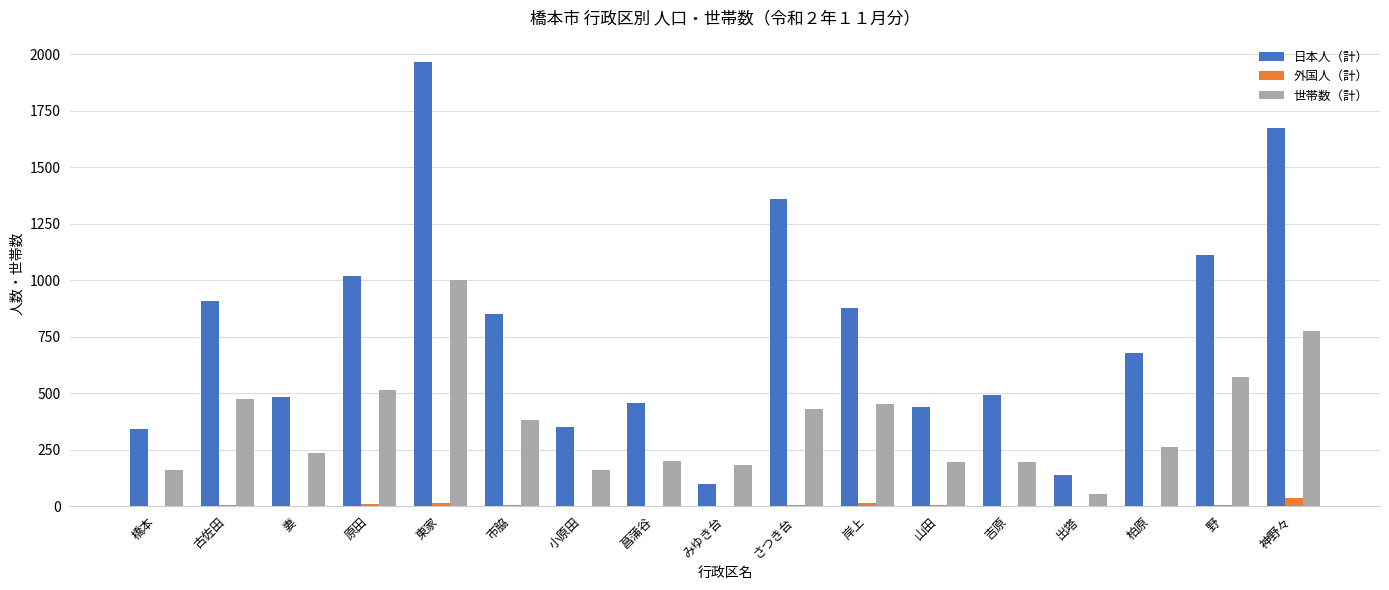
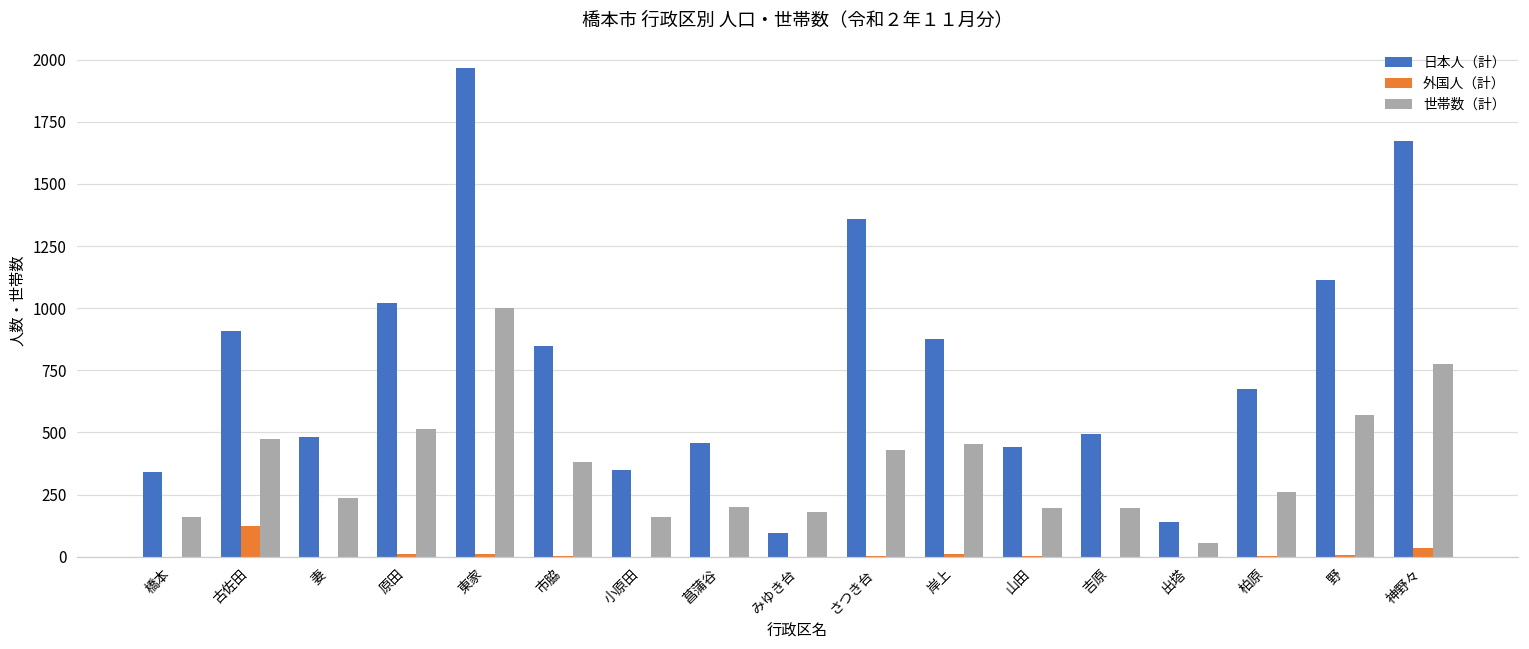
外国人（計）, 古佐田: 10 -> 120
